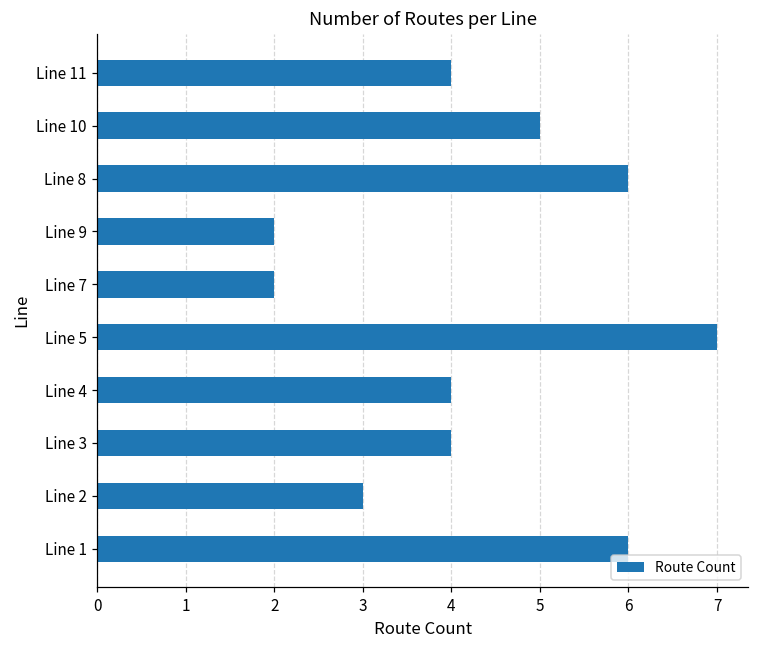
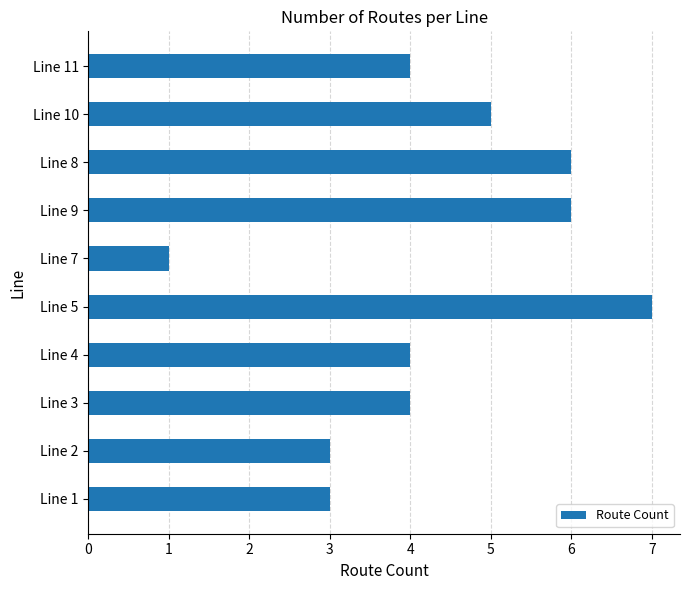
Line 9: 2 -> 6
Line 7: 2 -> 1
Line 1: 6 -> 3
